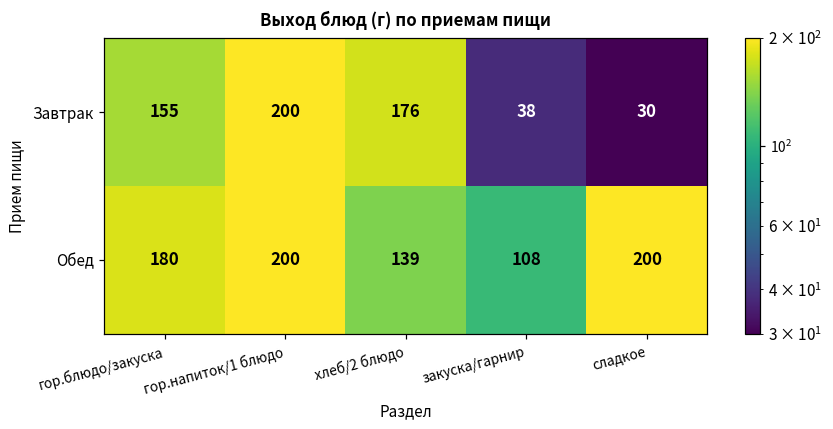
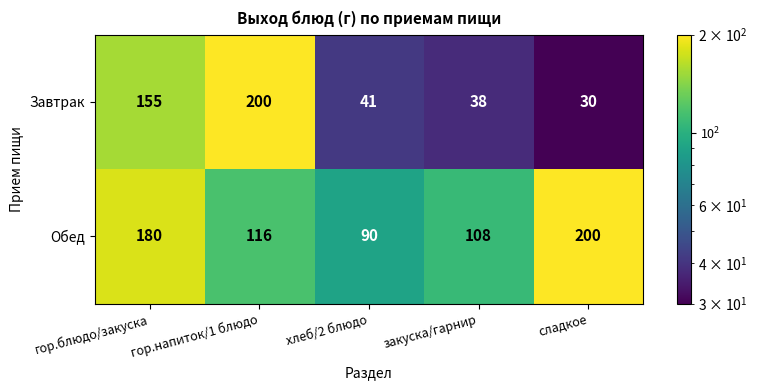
Завтрак, хлеб/2 блюдо: 176 -> 41
Обед, гор.напиток/1 блюдо: 200 -> 116
Обед, хлеб/2 блюдо: 139 -> 90
